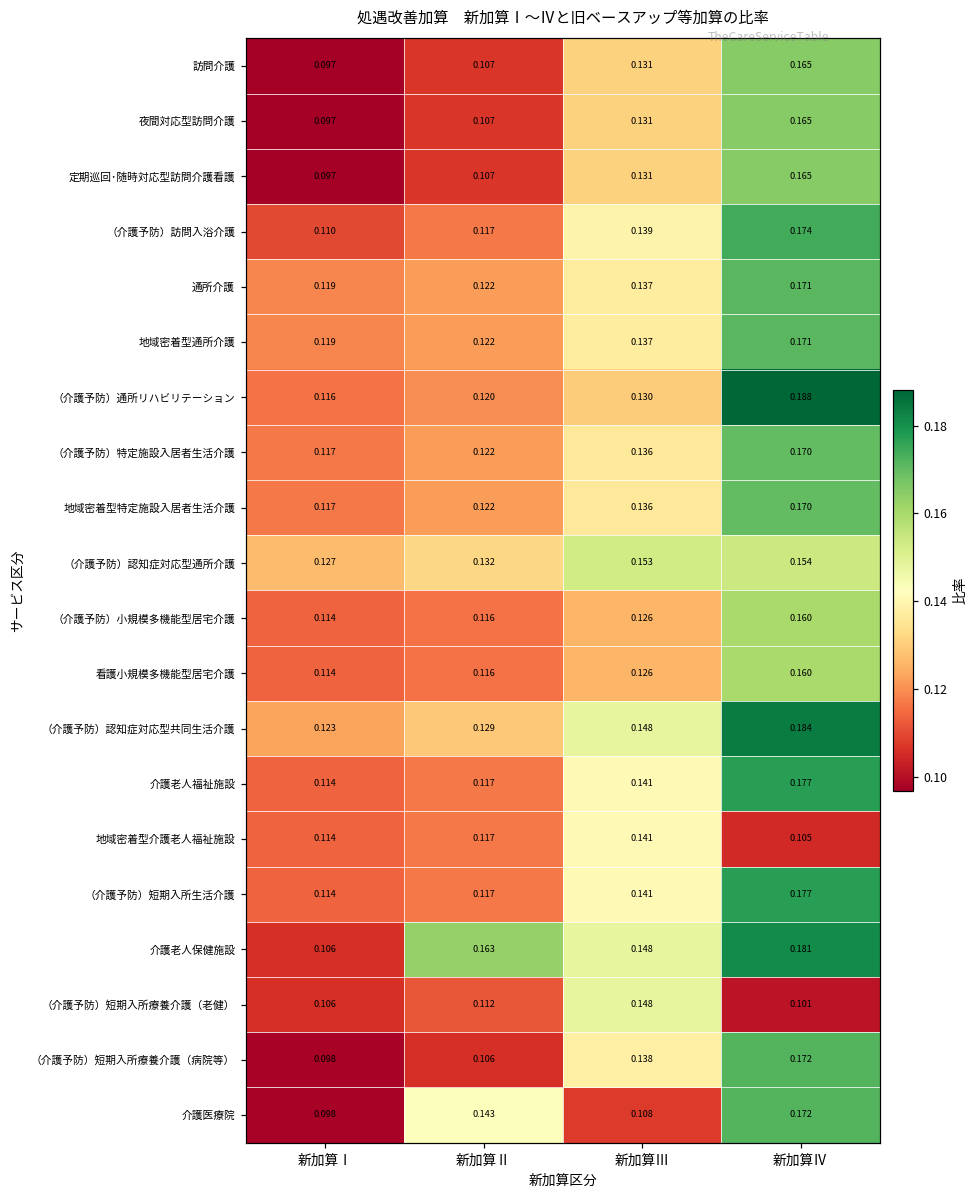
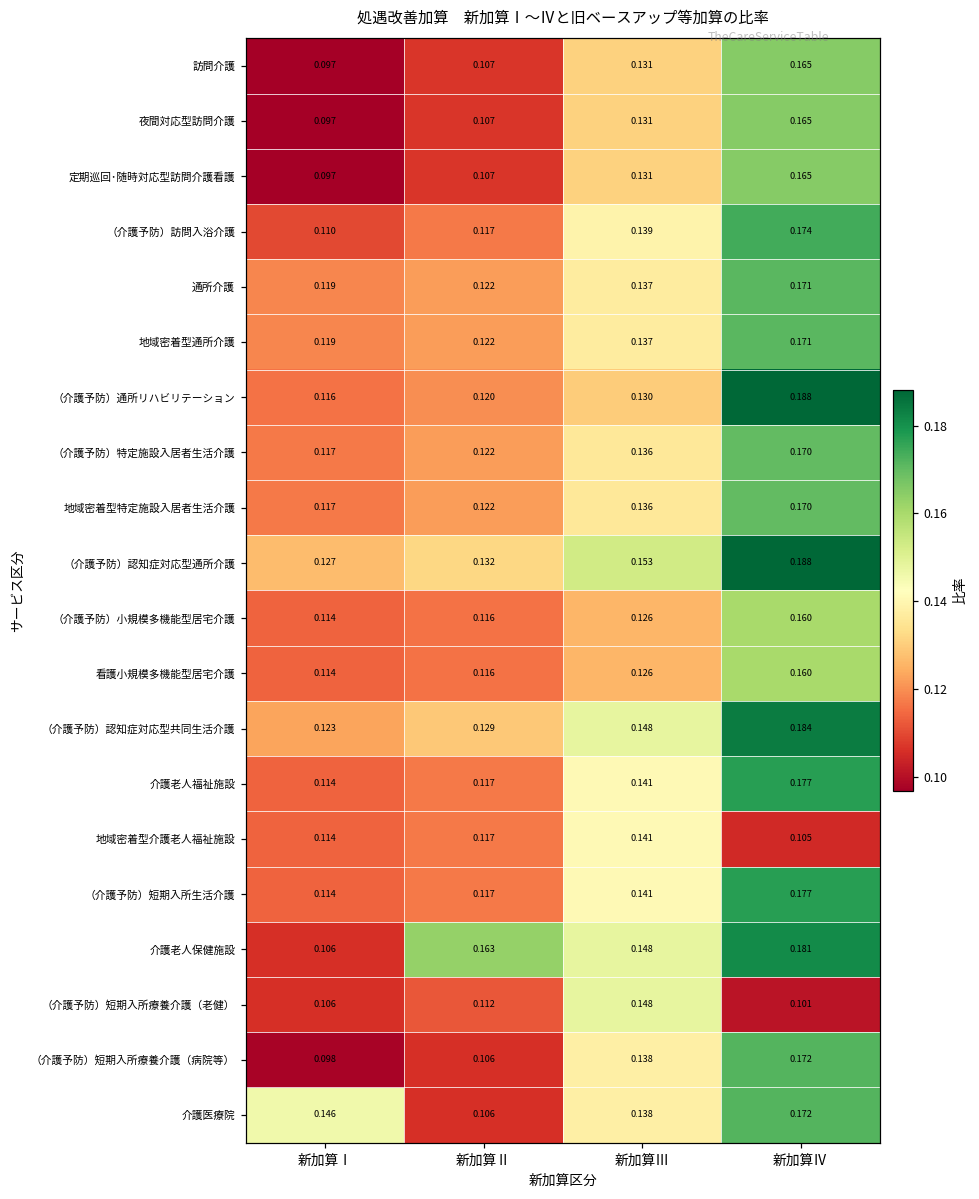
（介護予防）認知症対応型通所介護, 新加算Ⅳ: 0.154 -> 0.188
介護医療院, 新加算Ⅰ: 0.098 -> 0.146
介護医療院, 新加算Ⅱ: 0.143 -> 0.106
介護医療院, 新加算Ⅲ: 0.108 -> 0.138
